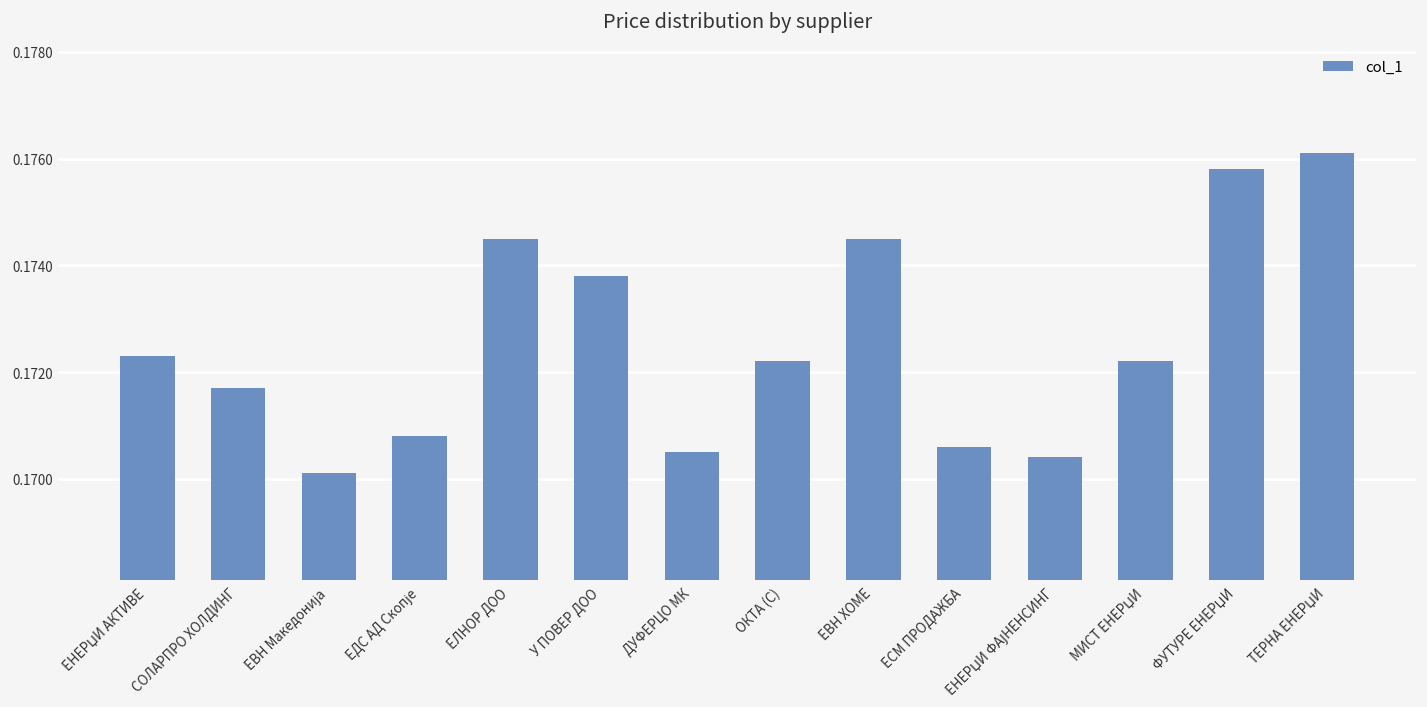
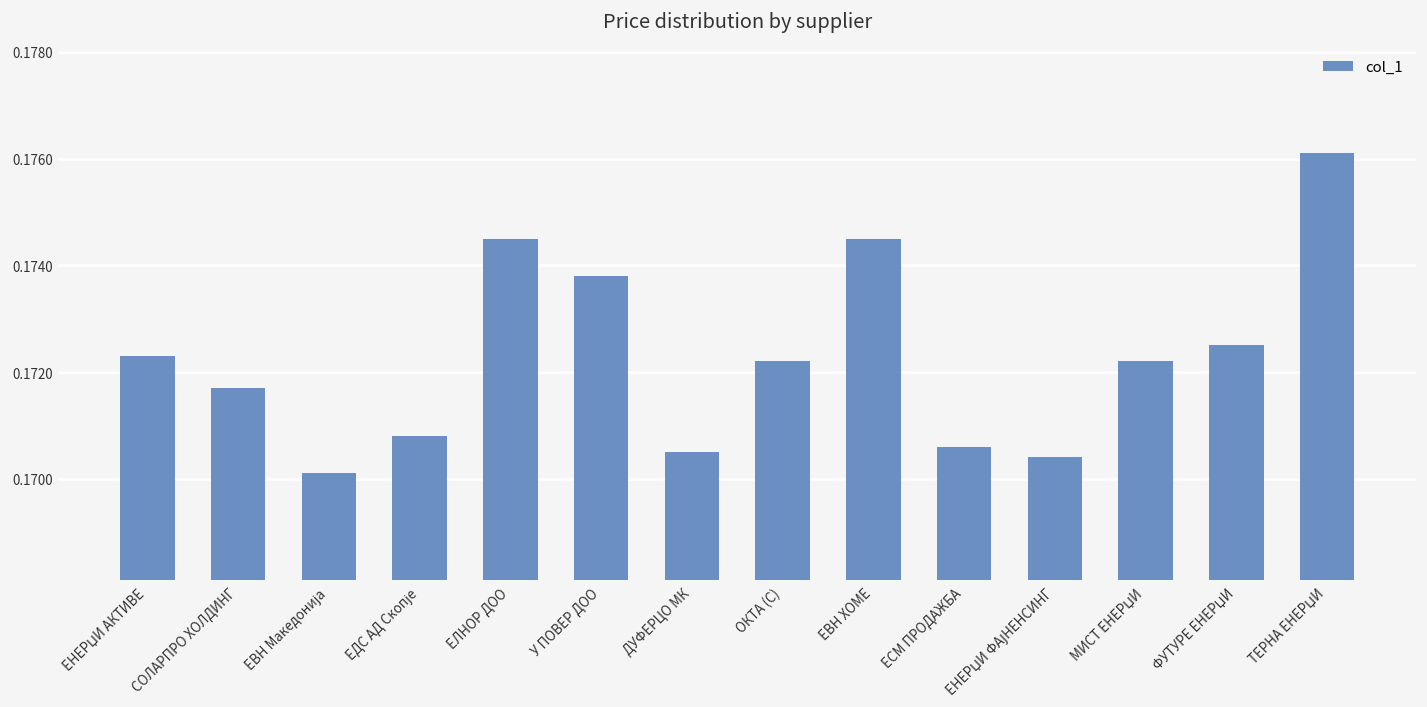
ФУТУРЕ ЕНЕРЏИ: 0.1758 -> 0.1725
